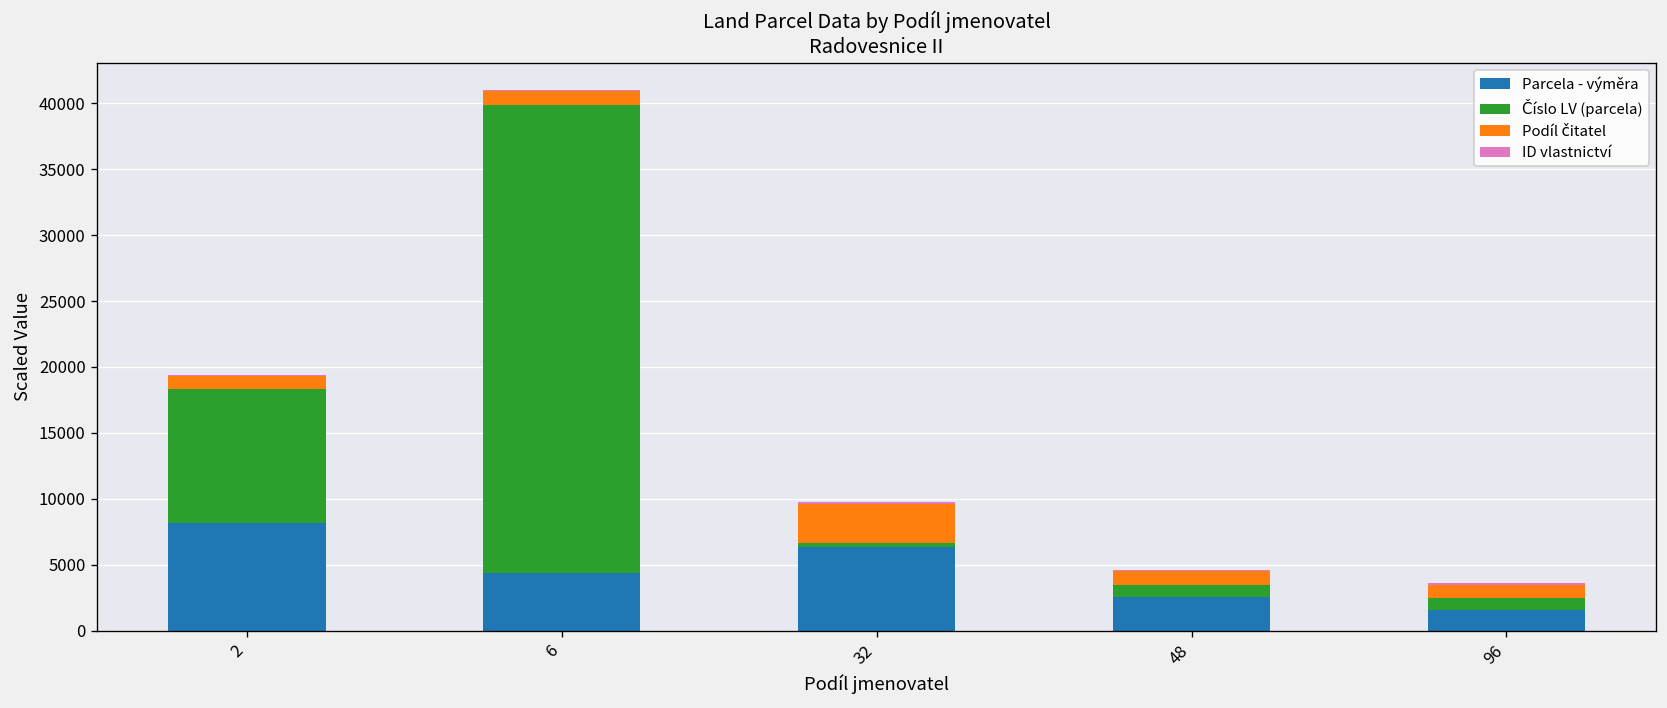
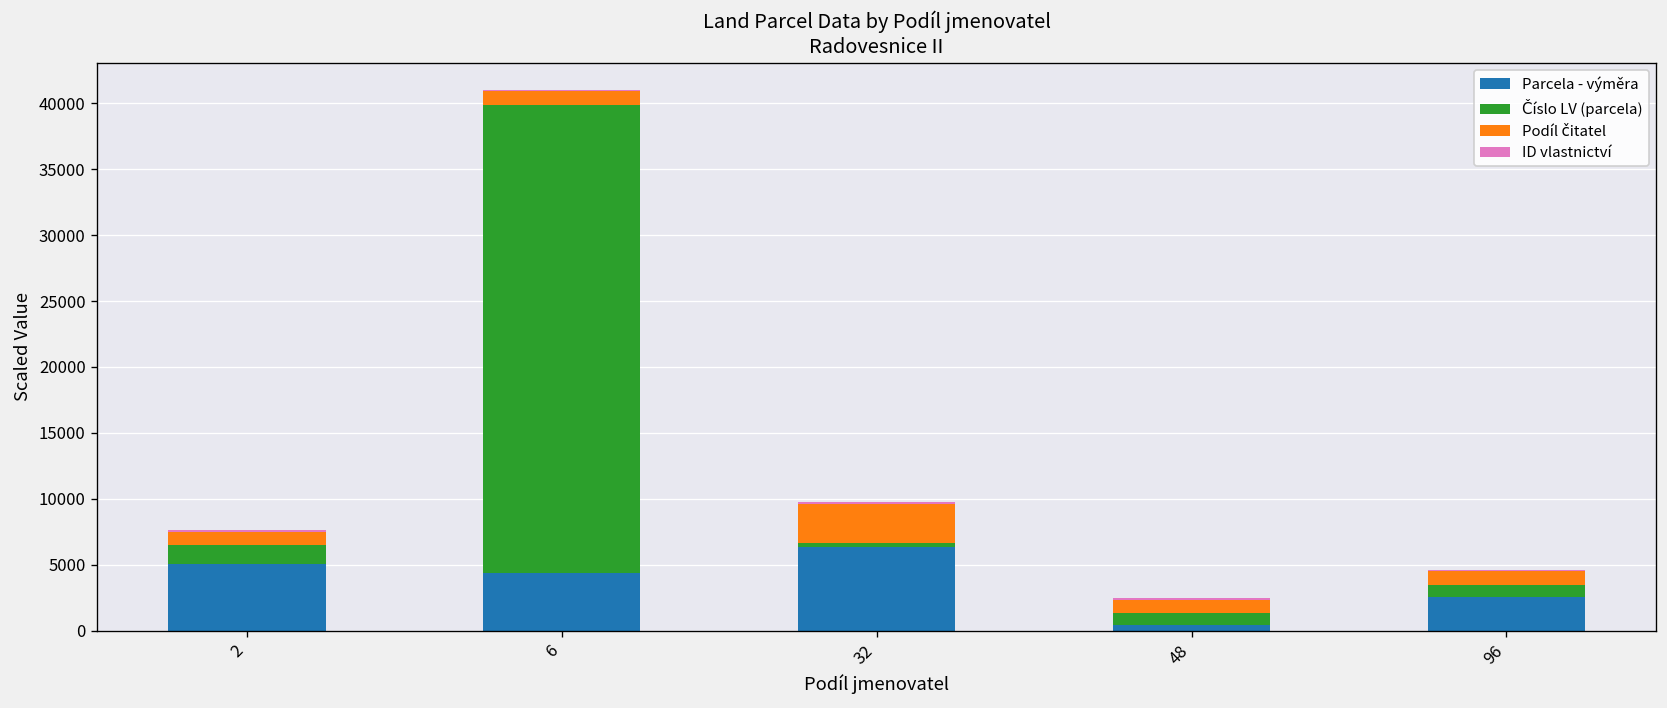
Parcela - výměra, 2: 8200 -> 5100
Číslo LV (parcela), 2: 10100 -> 1400
Parcela - výměra, 48: 2600 -> 400
Parcela - výměra, 96: 1600 -> 2600
